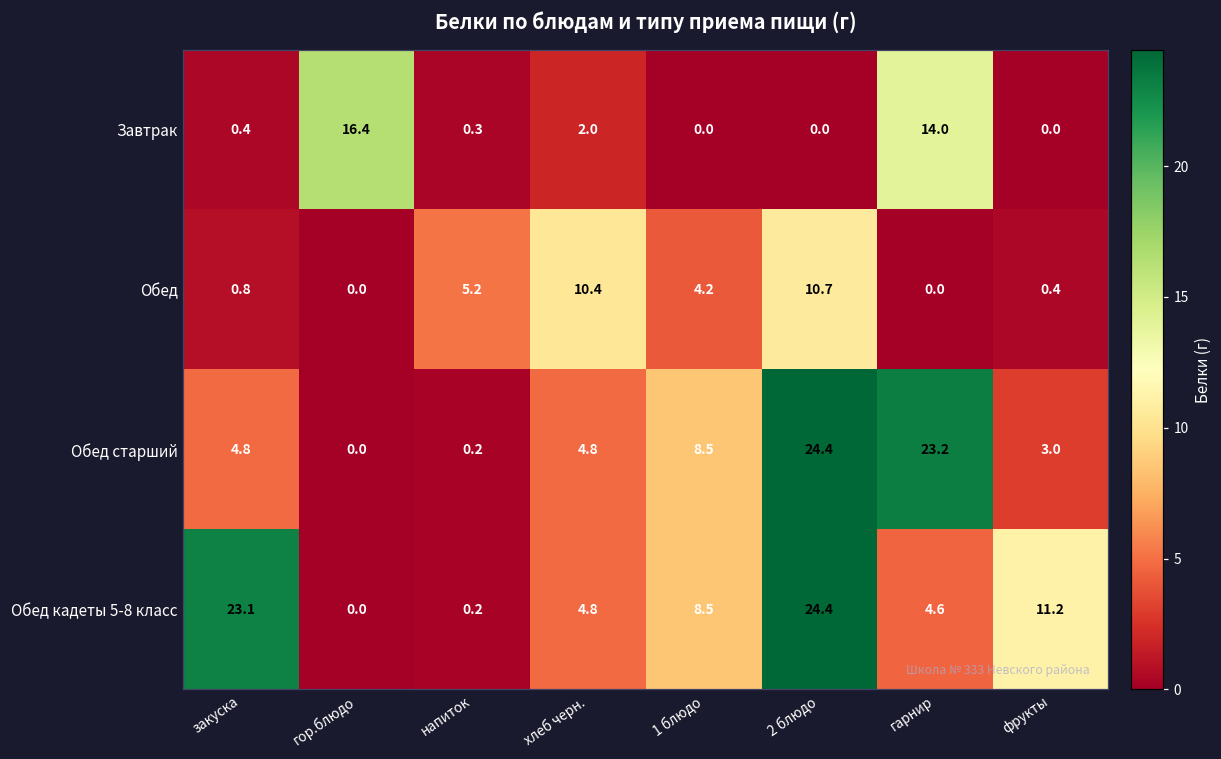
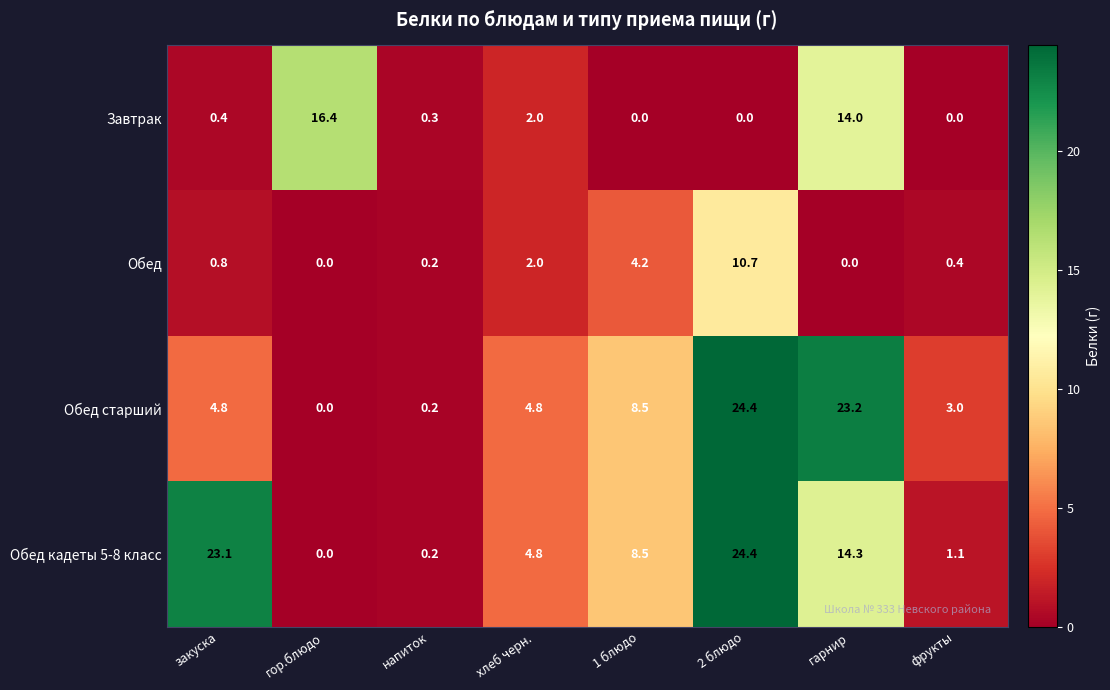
Обед, напиток: 5.2 -> 0.2
Обед, хлеб черн.: 10.4 -> 2.0
Обед кадеты 5-8 класс, гарнир: 4.6 -> 14.3
Обед кадеты 5-8 класс, фрукты: 11.2 -> 1.1
